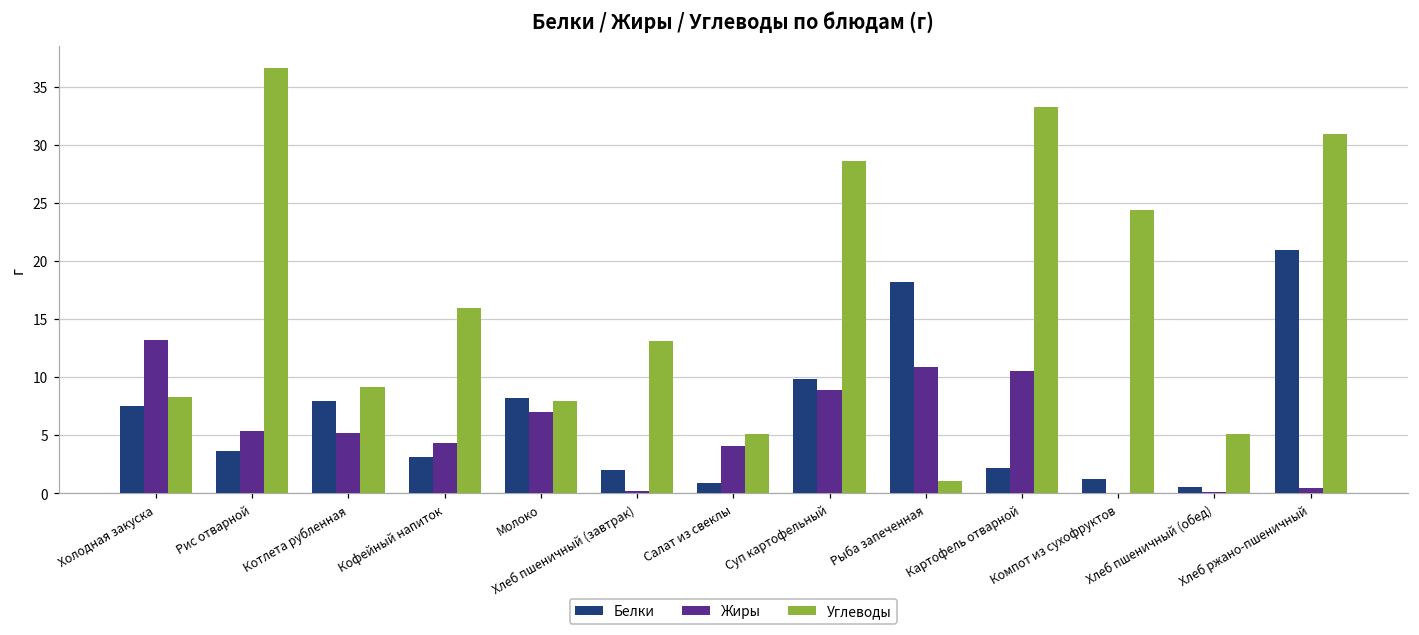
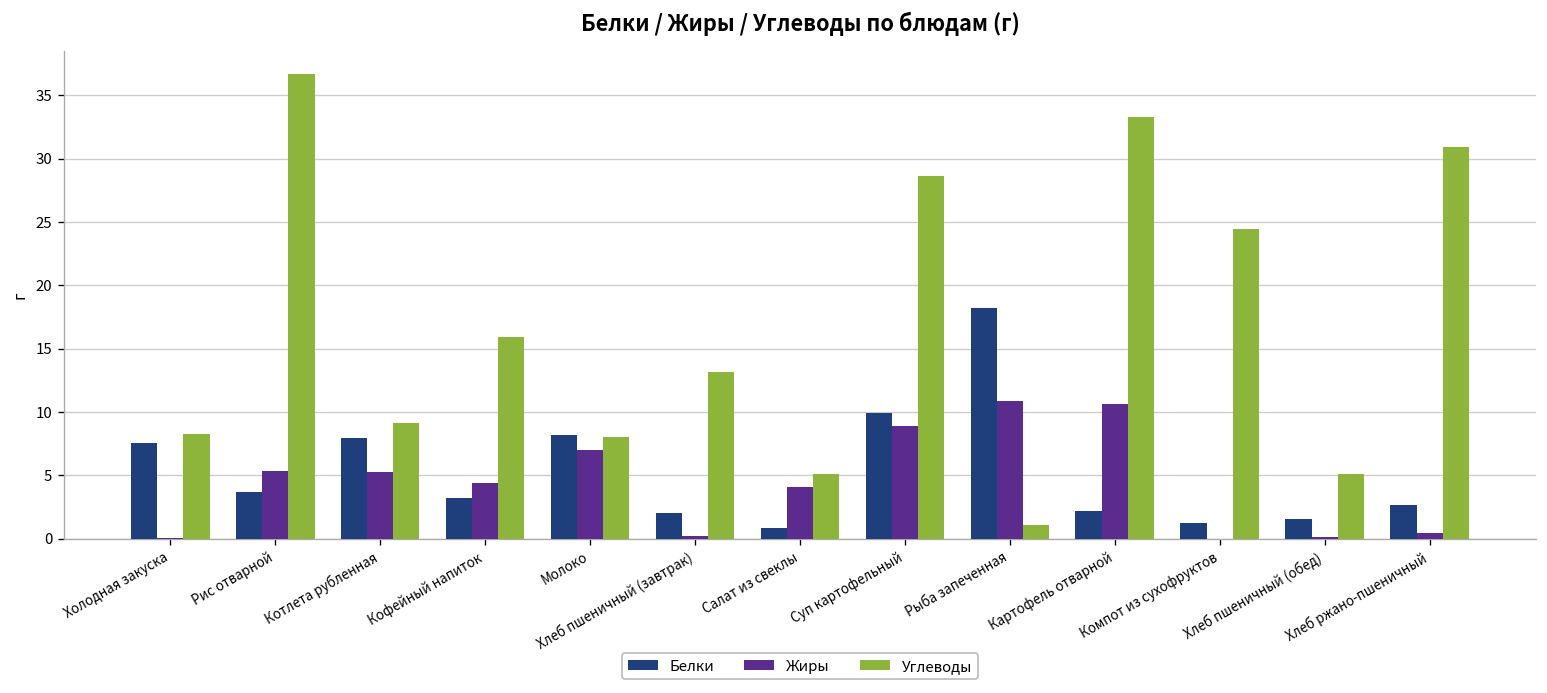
Жиры, Холодная закуска: 13.2 -> 0.1
Белки, Хлеб пшеничный (обед): 0.5 -> 1.5
Белки, Хлеб ржано-пшеничный: 21.0 -> 2.6
